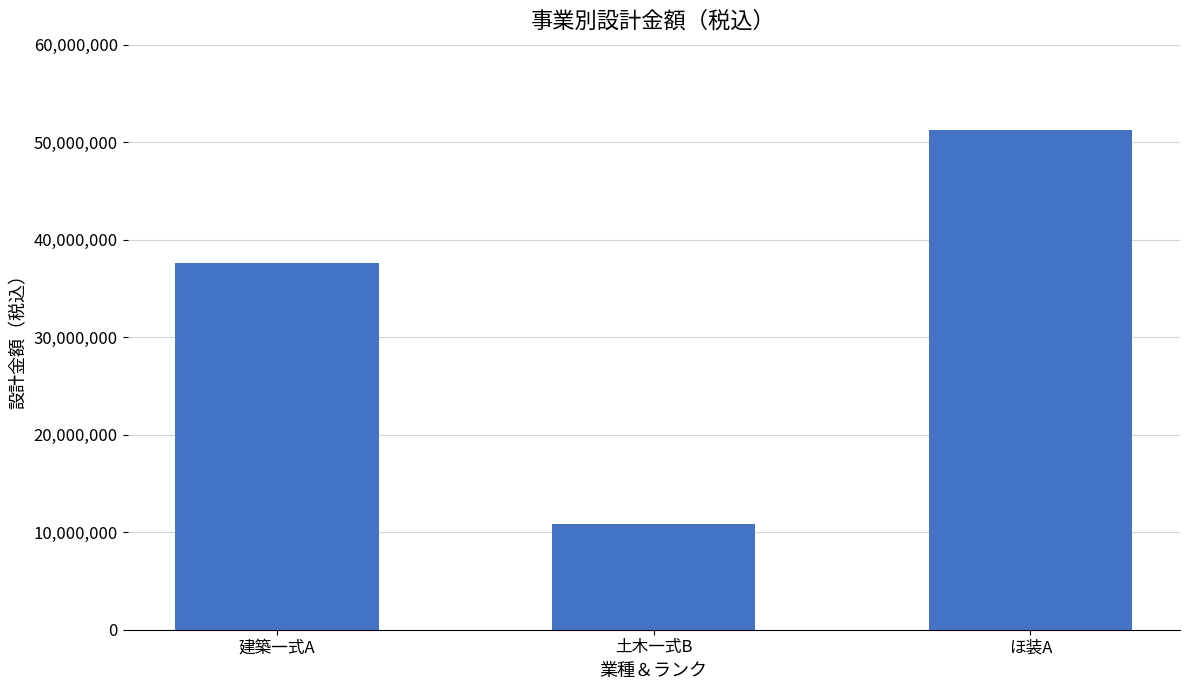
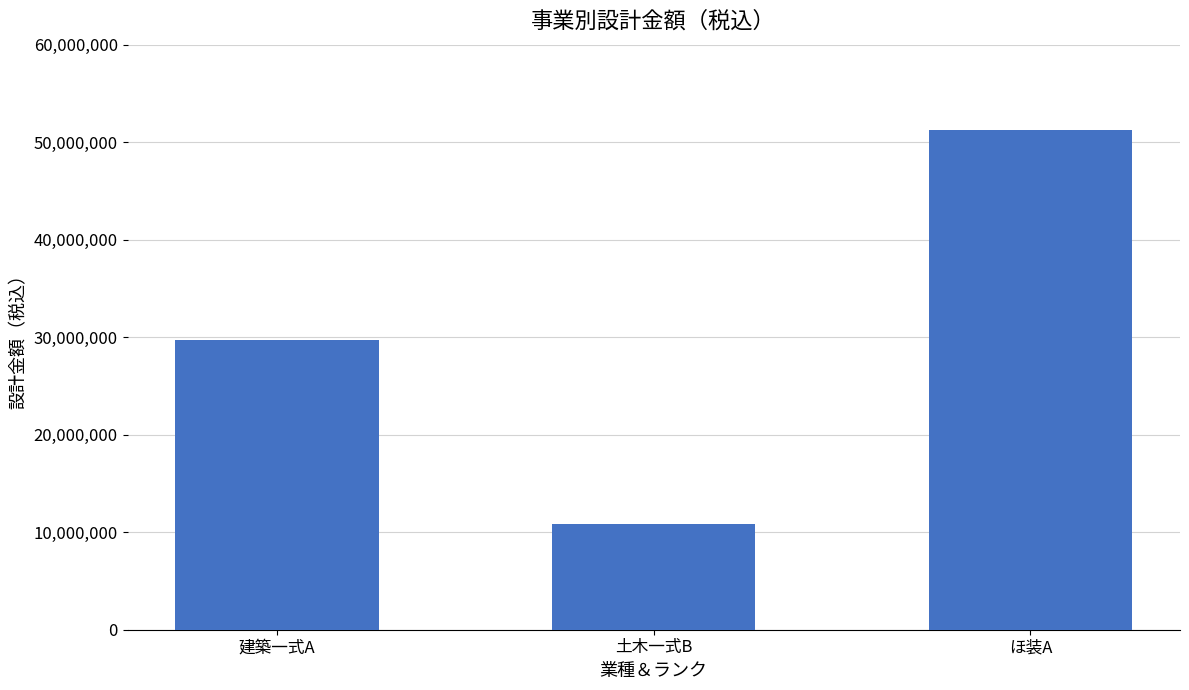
建築一式A: 38,000,000 -> 30,000,000
